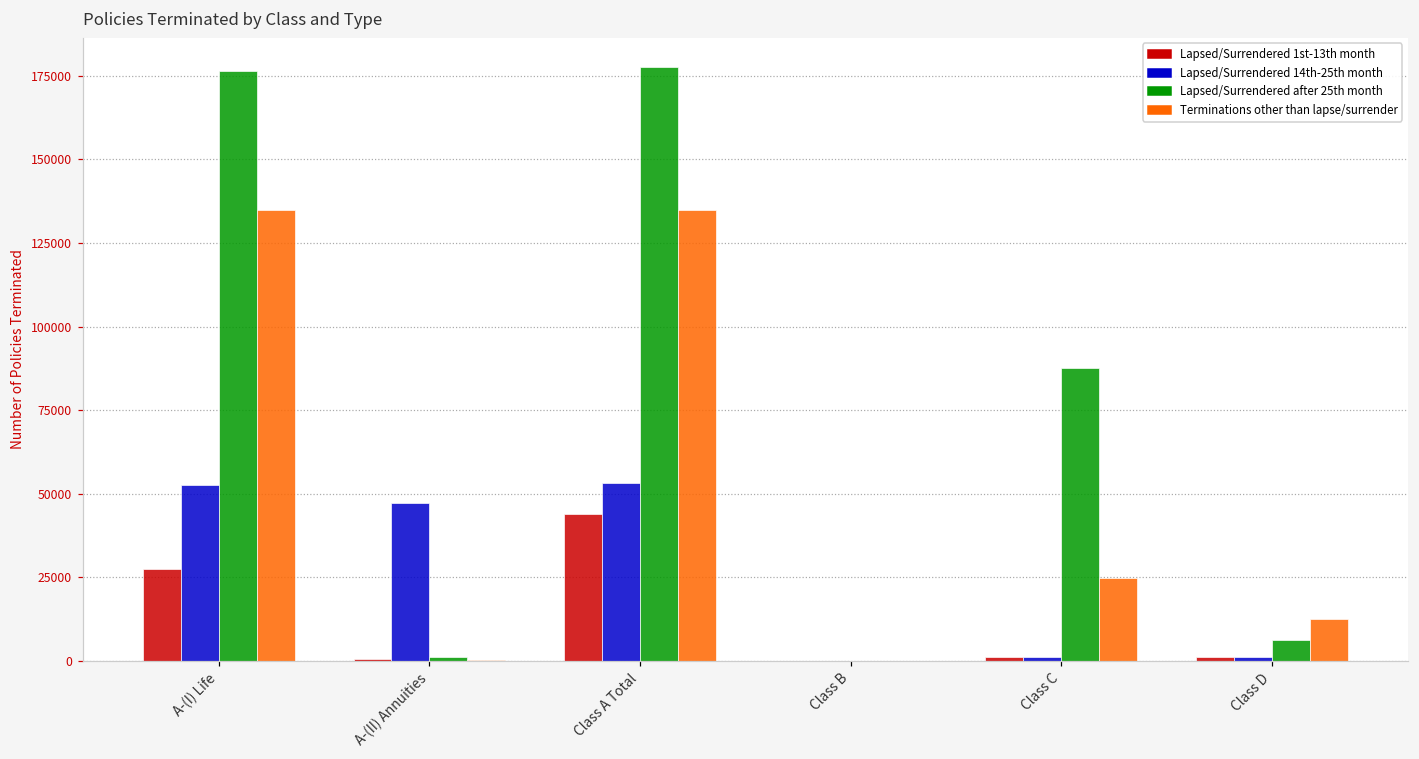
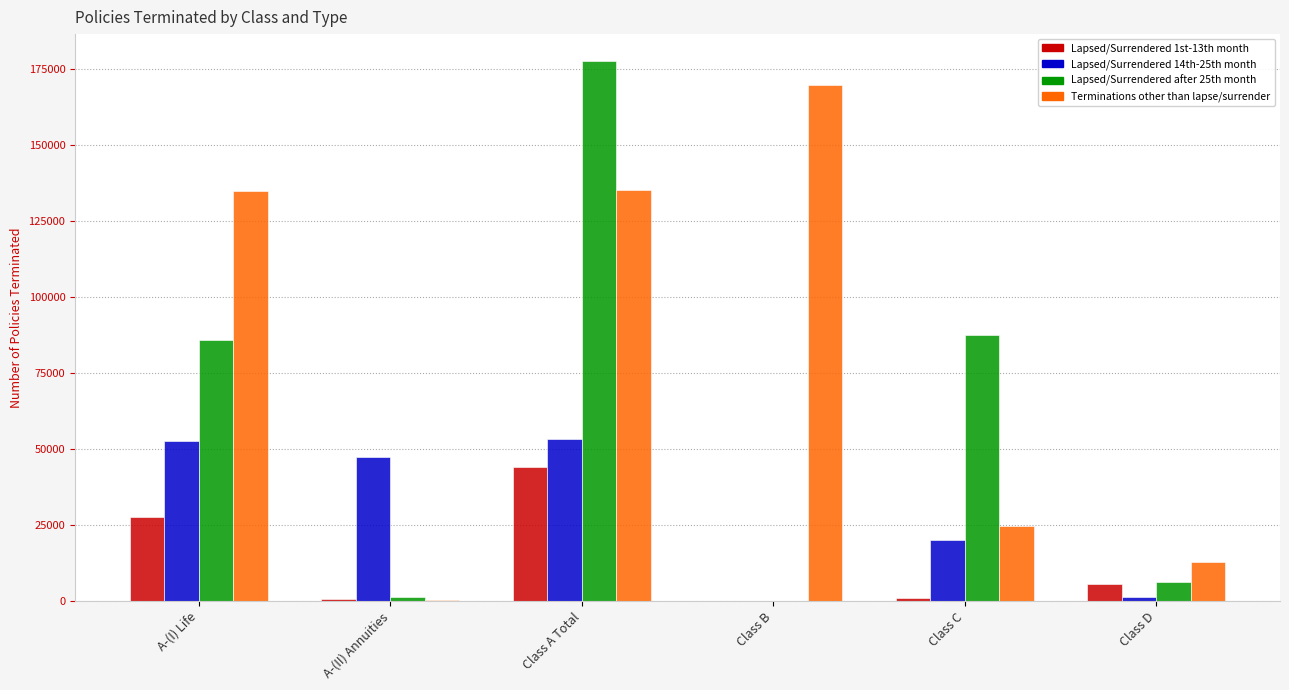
Lapsed/Surrendered after 25th month, A-(I) Life: 176000 -> 86000
Terminations other than lapse/surrender, Class B: 0 -> 170000
Lapsed/Surrendered 14th-25th month, Class C: 1000 -> 20000
Lapsed/Surrendered 1st-13th month, Class D: 1000 -> 6000
